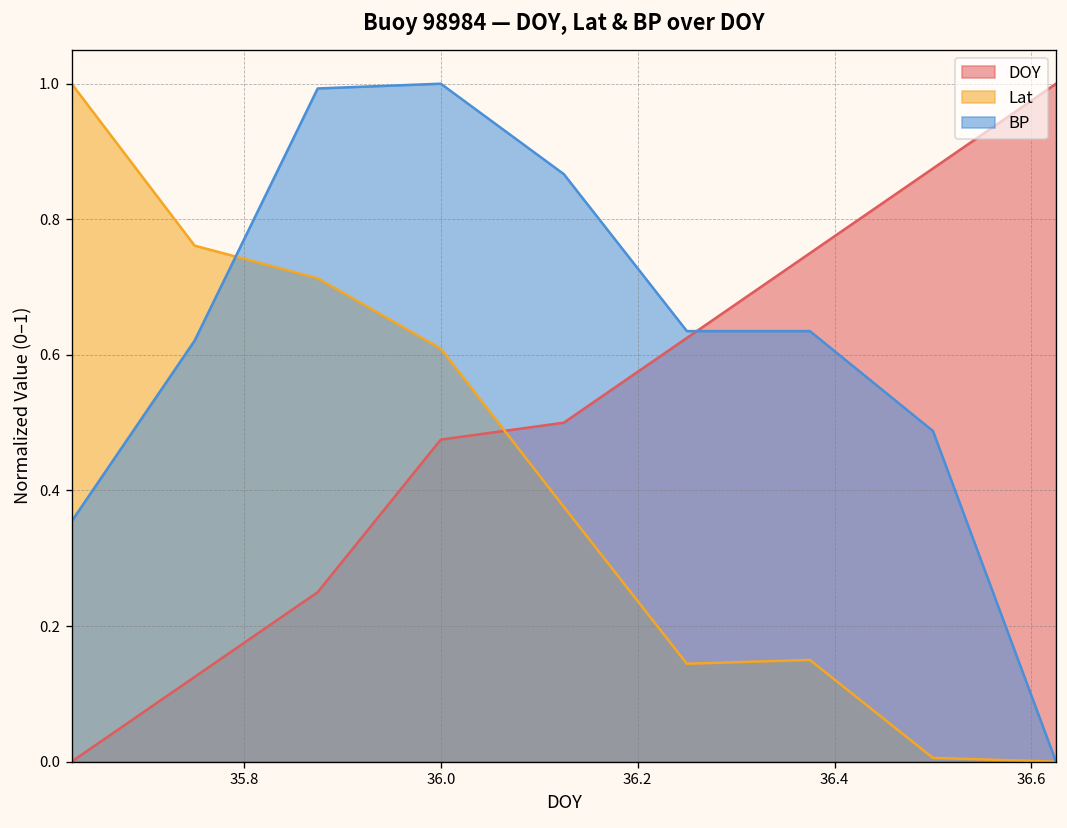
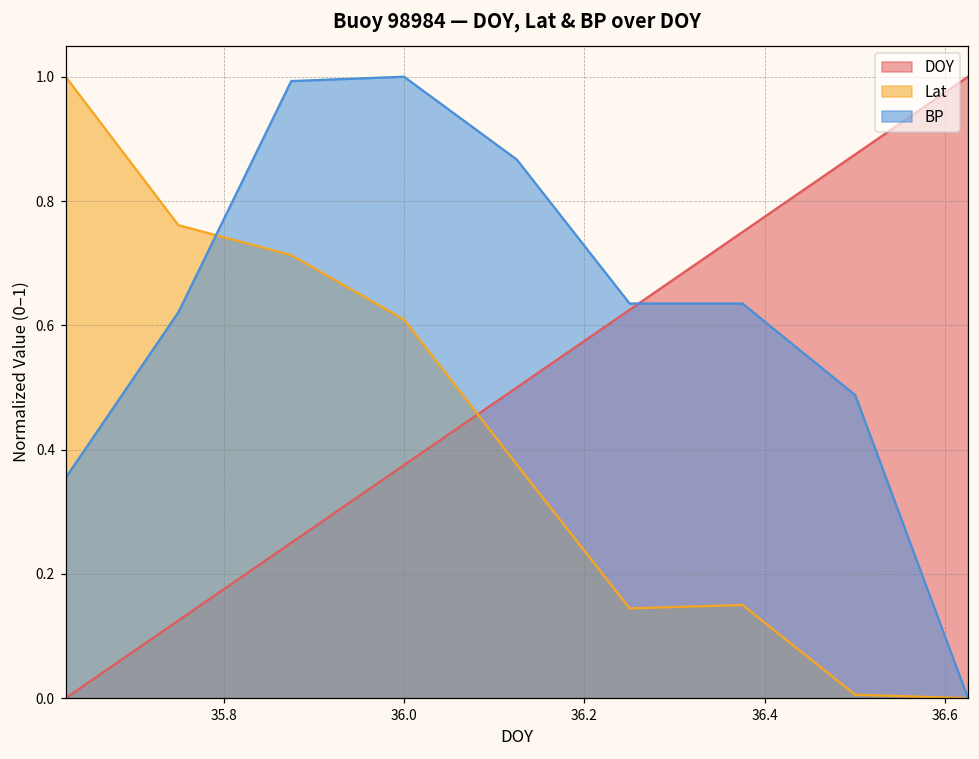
DOY, 36.0: 0.48 -> 0.38
